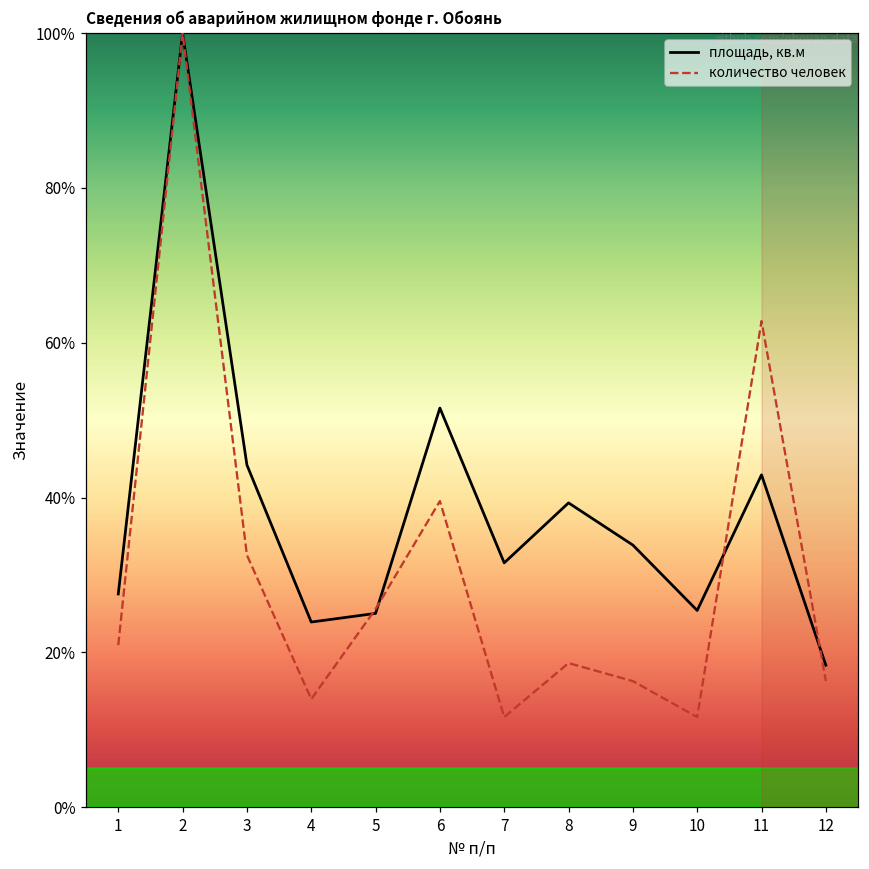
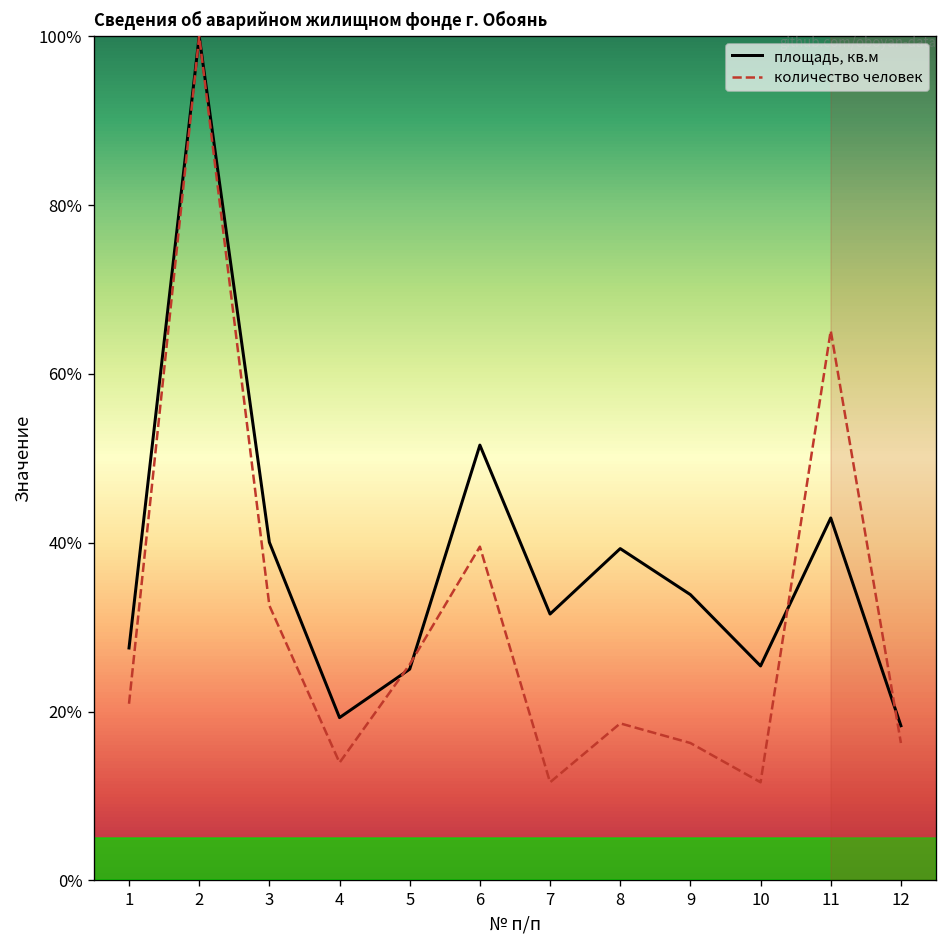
площадь, кв.м, 3: 44% -> 40%
площадь, кв.м, 4: 24% -> 19%
количество человек, 11: 63% -> 65%
